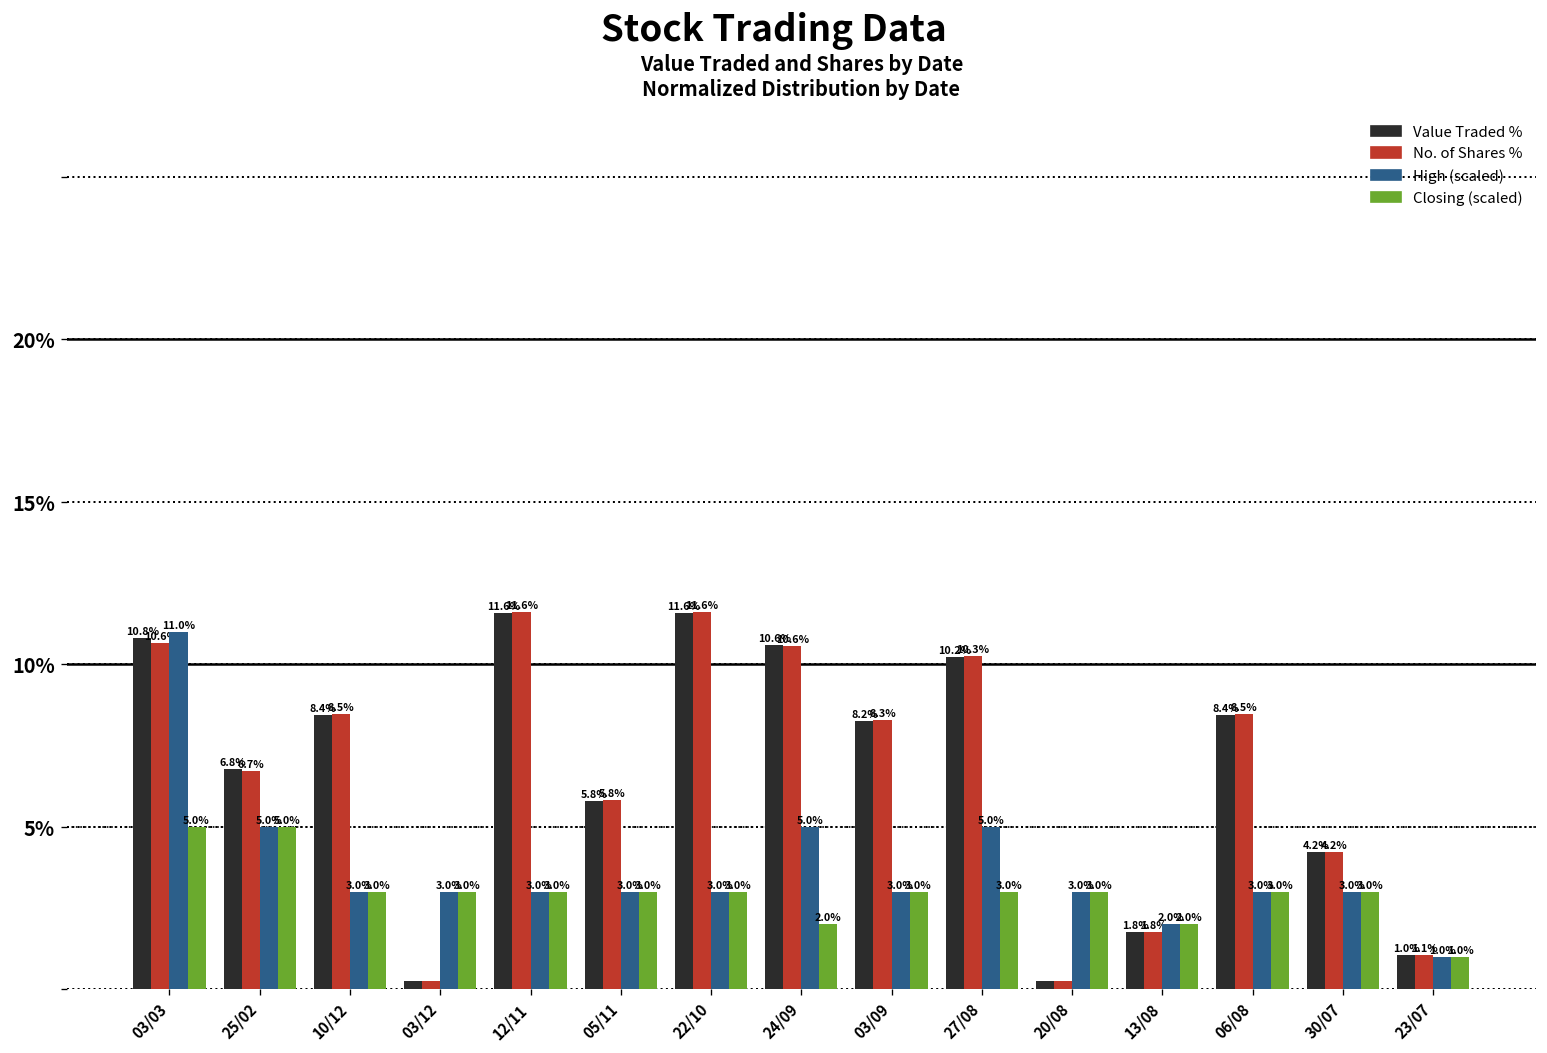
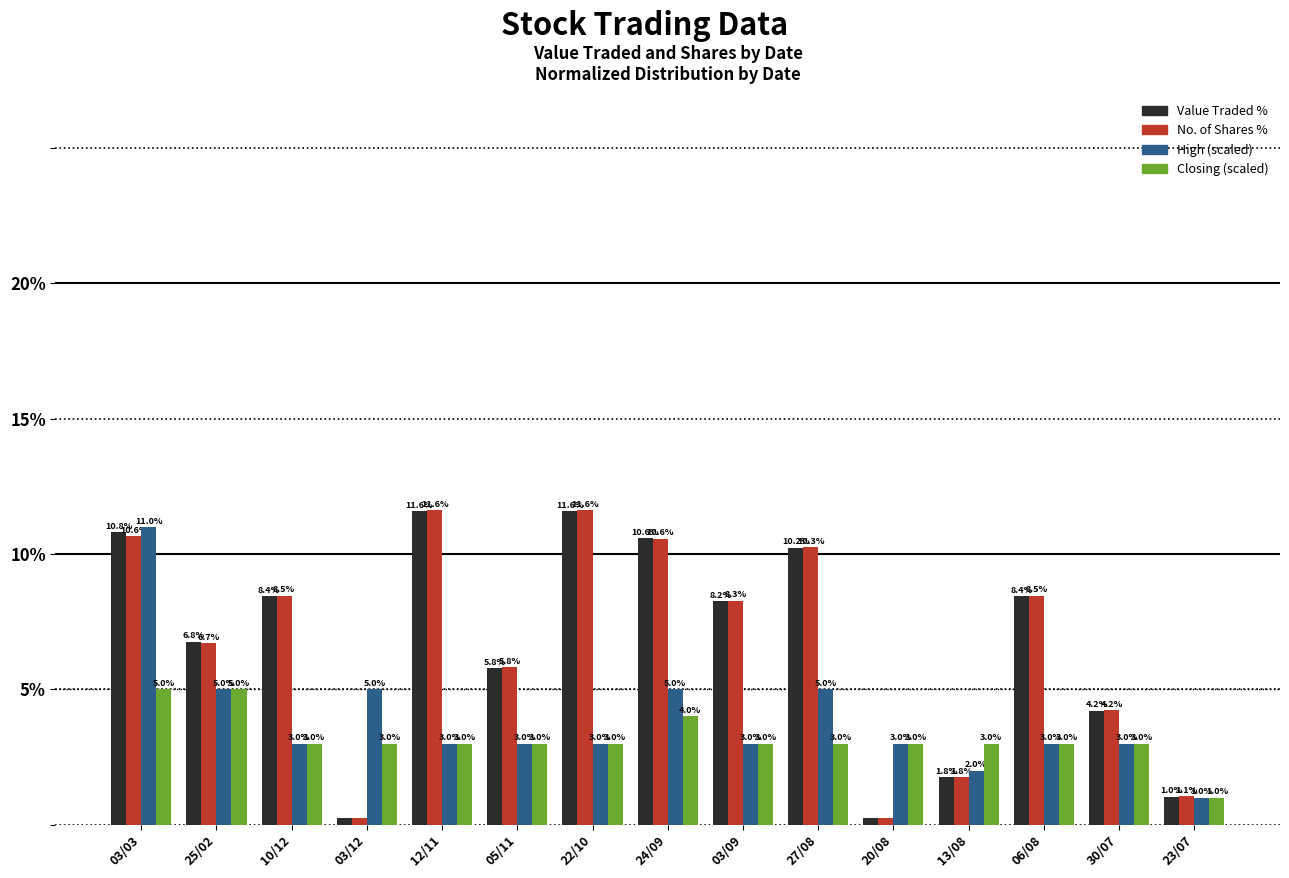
High (scaled), 03/12: 3.0% -> 5.0%
Closing (scaled), 24/09: 2.0% -> 4.0%
Closing (scaled), 13/08: 2.0% -> 3.0%
